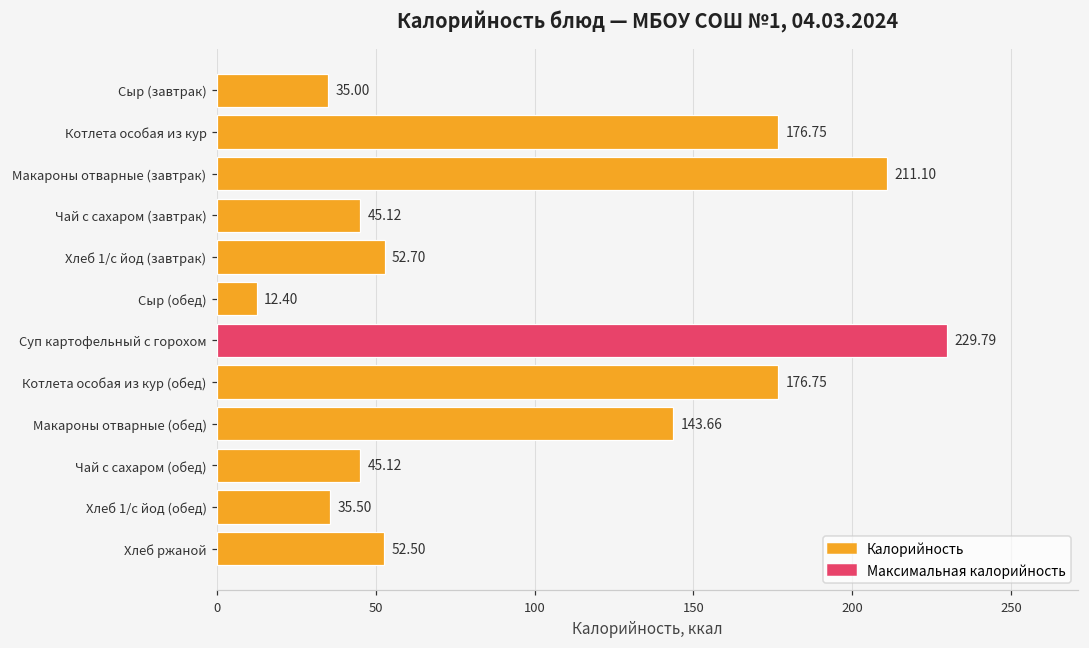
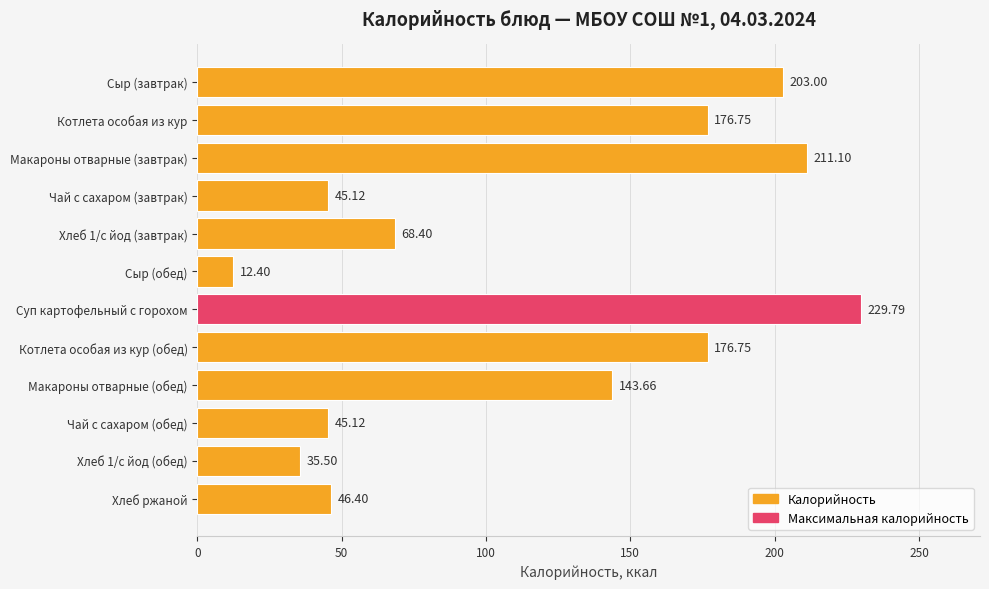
Сыр (завтрак): 35.00 -> 203.00
Хлеб 1/с йод (завтрак): 52.70 -> 68.40
Хлеб ржаной: 52.50 -> 46.40
